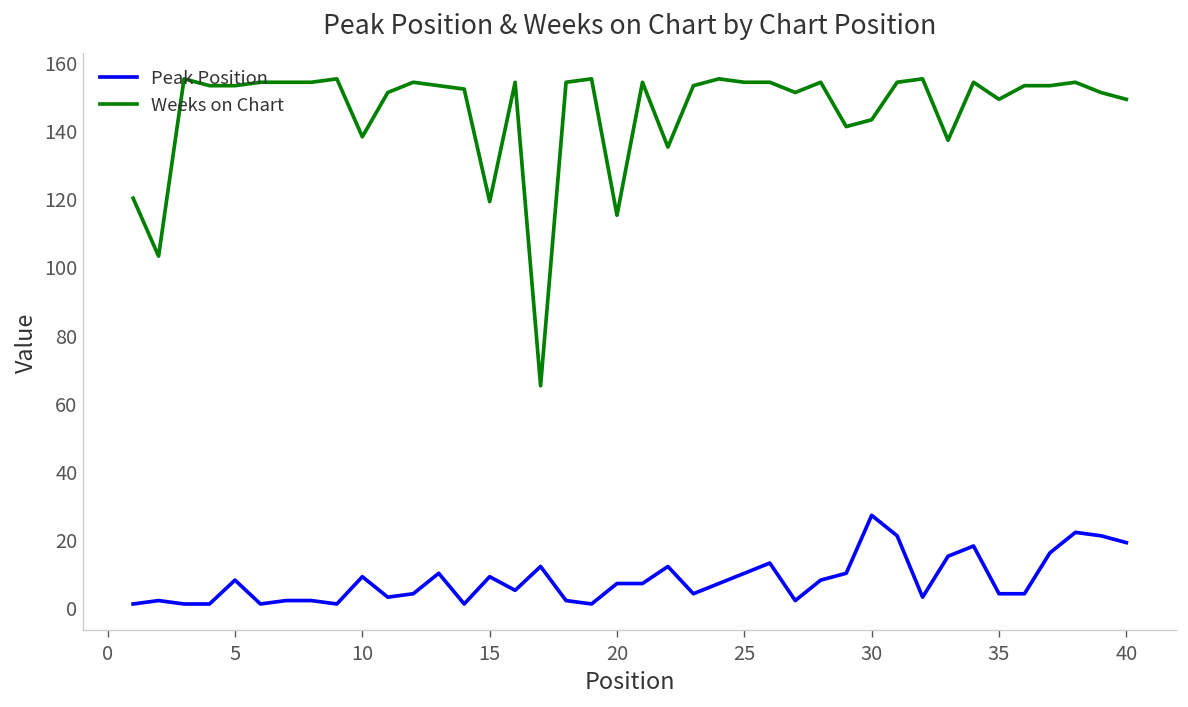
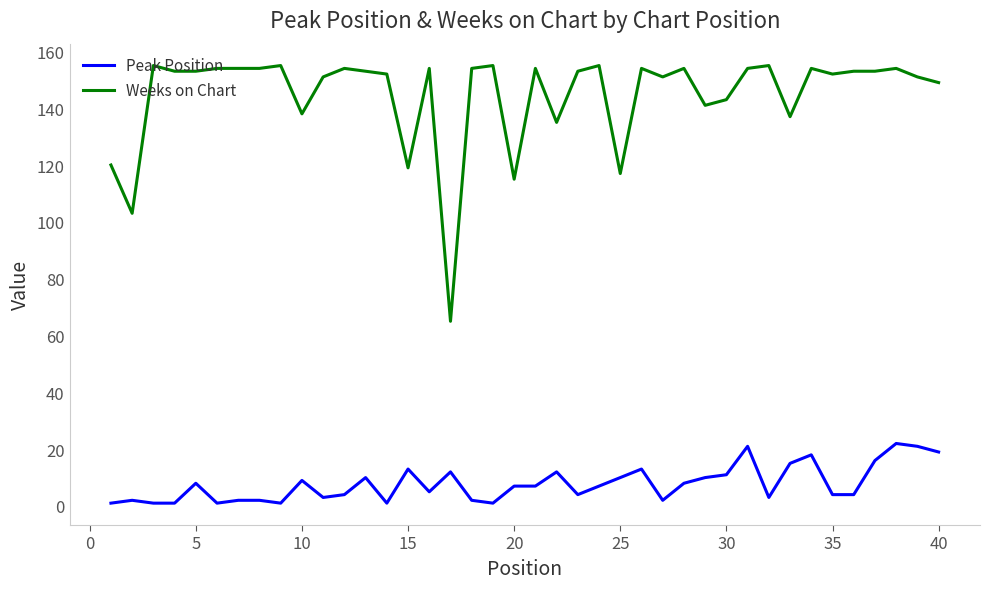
Peak Position, 15: 9 -> 13
Weeks on Chart, 25: 154 -> 117
Peak Position, 30: 27 -> 11
Weeks on Chart, 35: 149 -> 152
